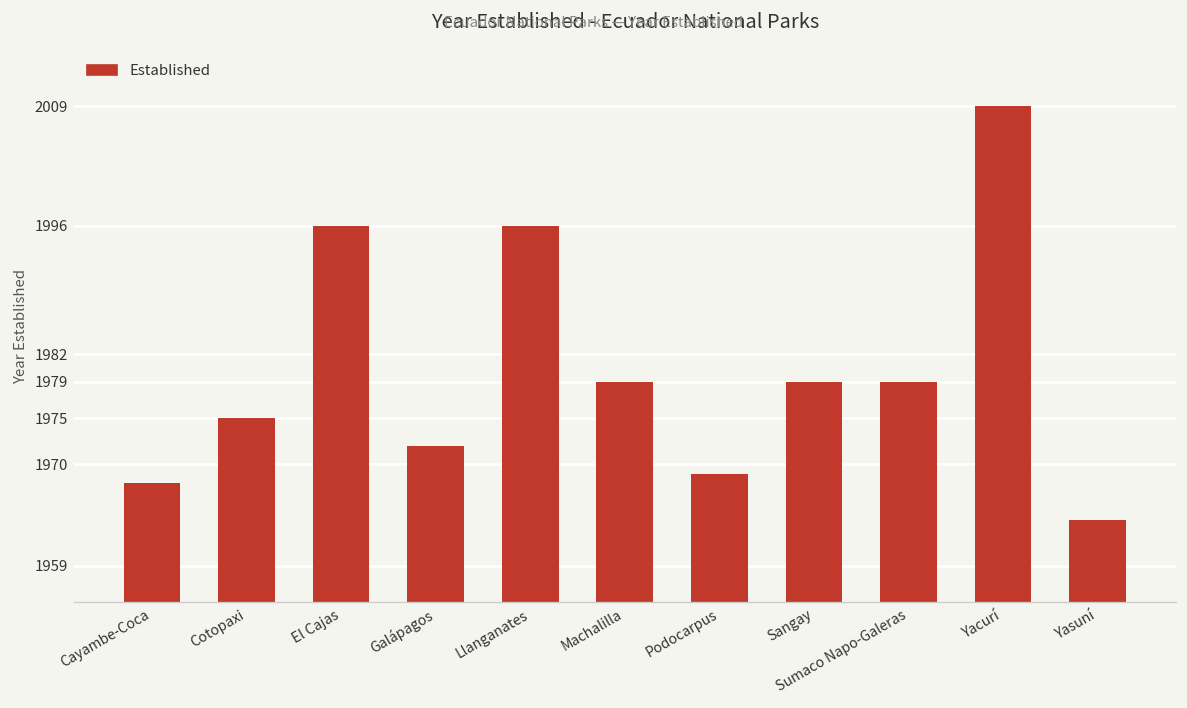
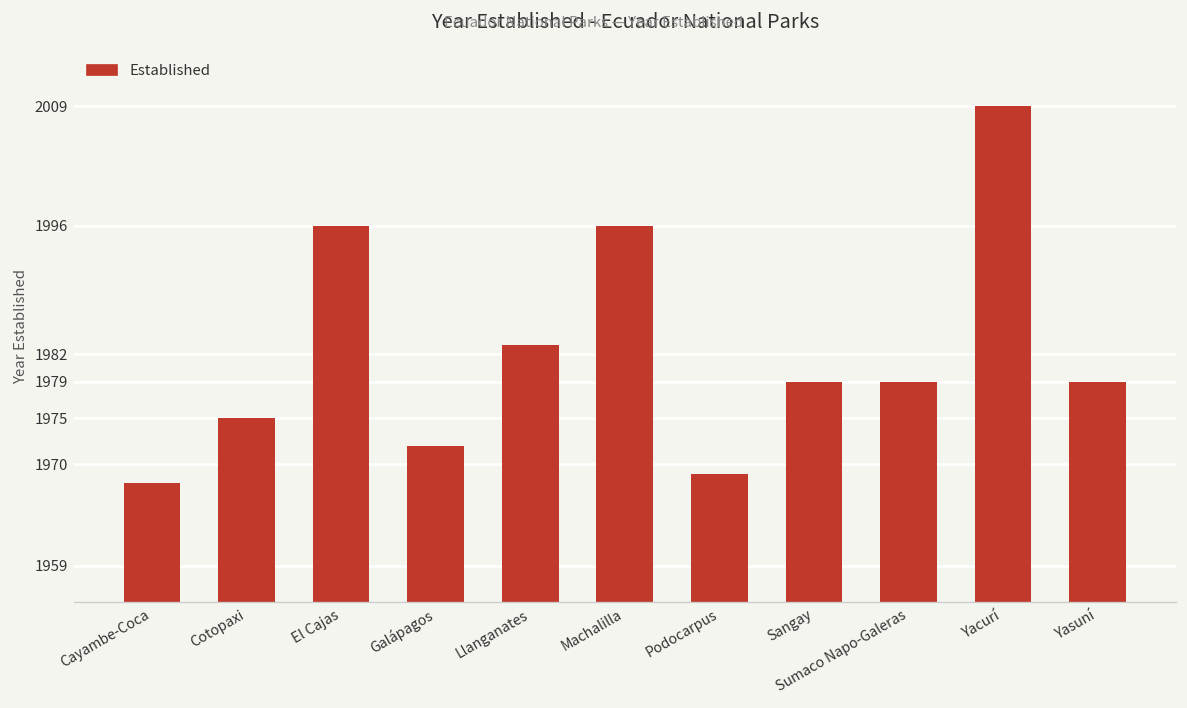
Llanganates: 1996 -> 1983
Machalilla: 1979 -> 1996
Yasuní: 1964 -> 1979
